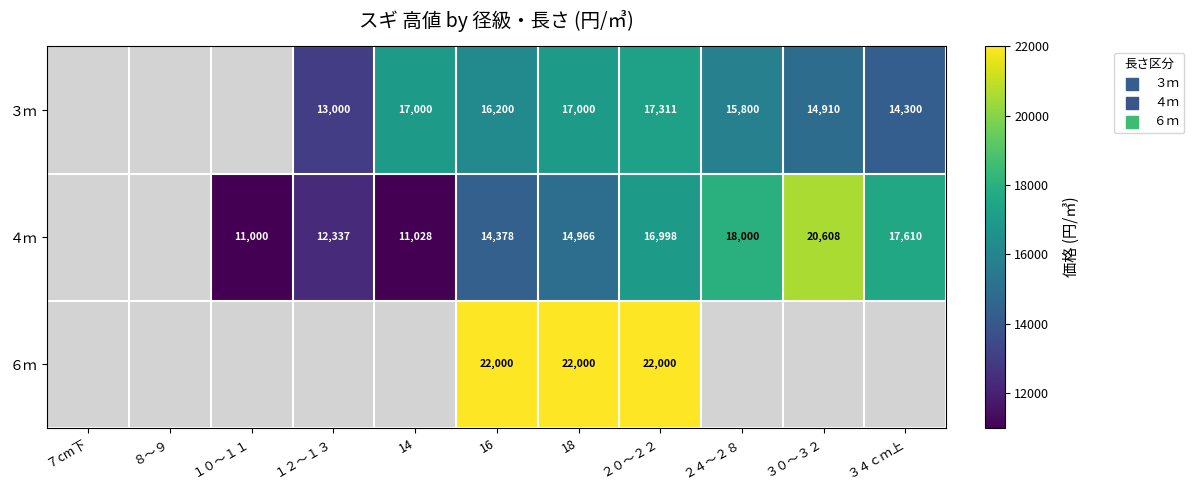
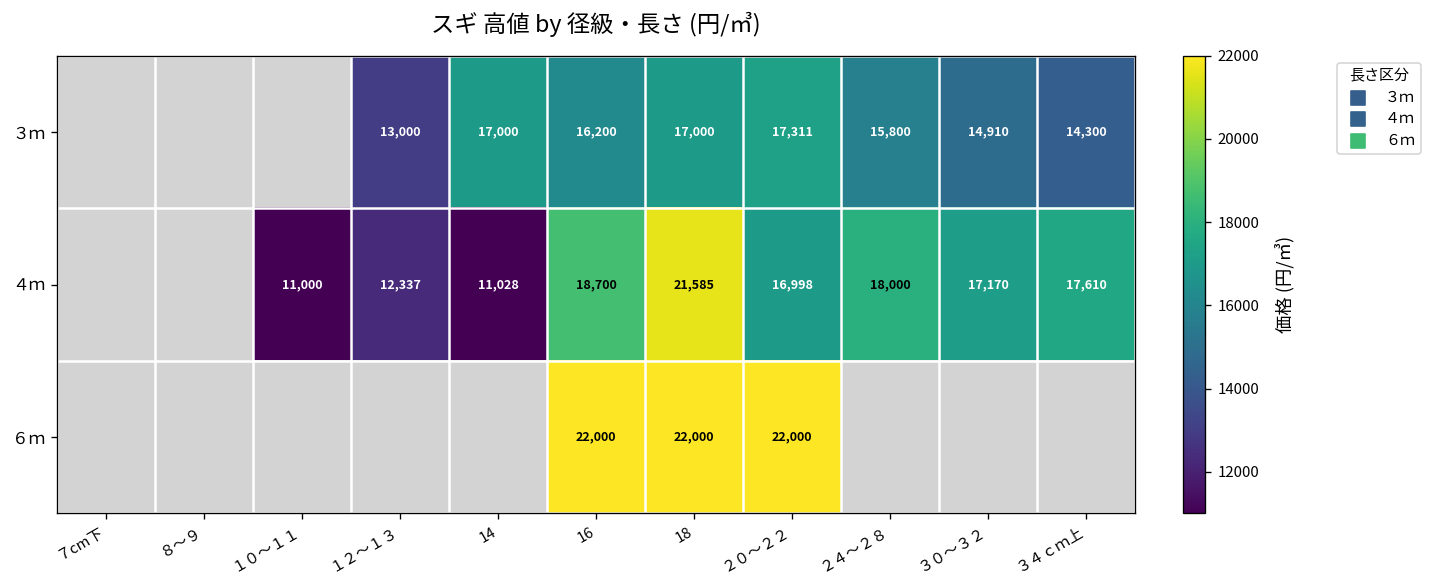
４ｍ, 16: 14,378 -> 18,700
４ｍ, 18: 14,966 -> 21,585
４ｍ, ３０～３２: 20,608 -> 17,170
